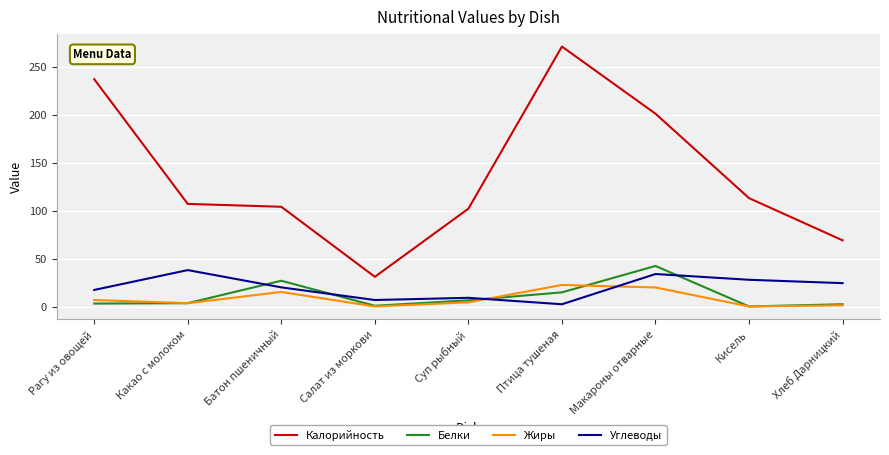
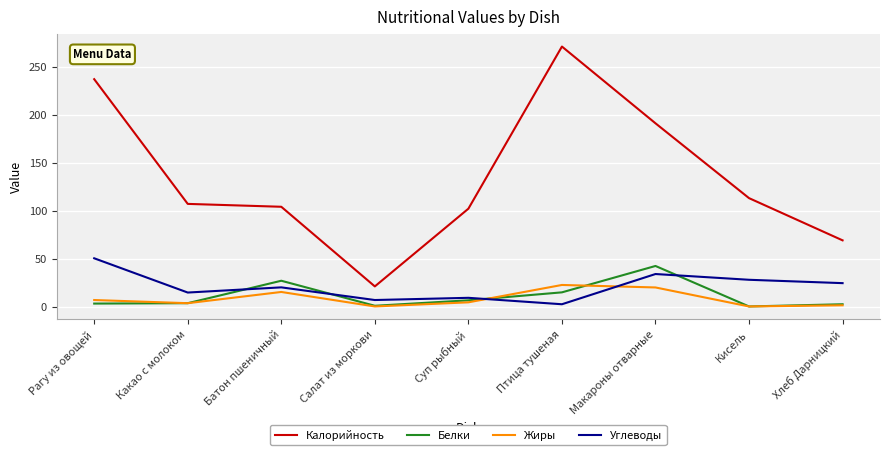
Углеводы, Рагу из овощей: 20 -> 50
Углеводы, Какао с молоком: 40 -> 10
Калорийность, Салат из моркови: 30 -> 20
Калорийность, Макароны отварные: 200 -> 190
